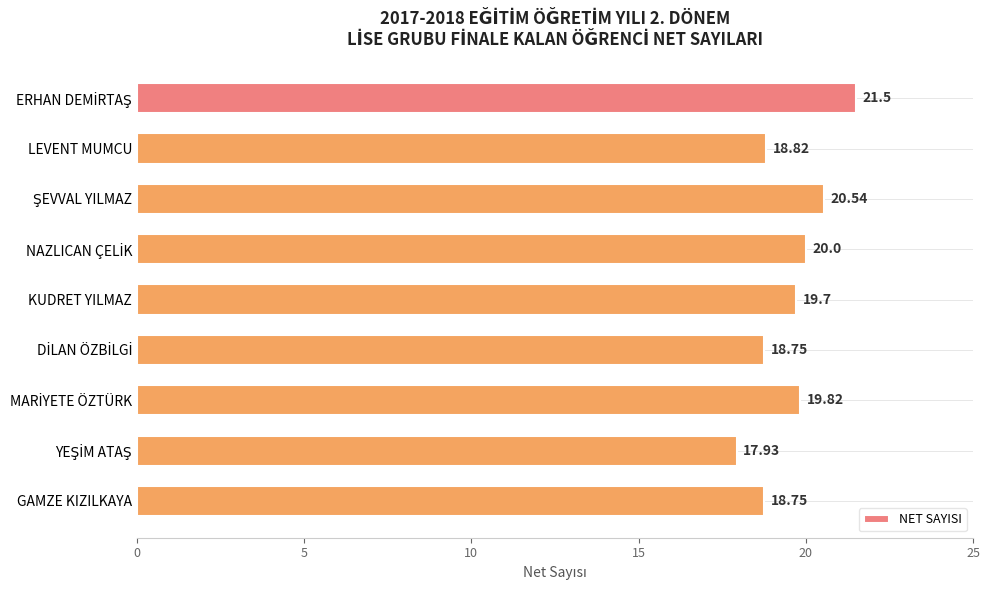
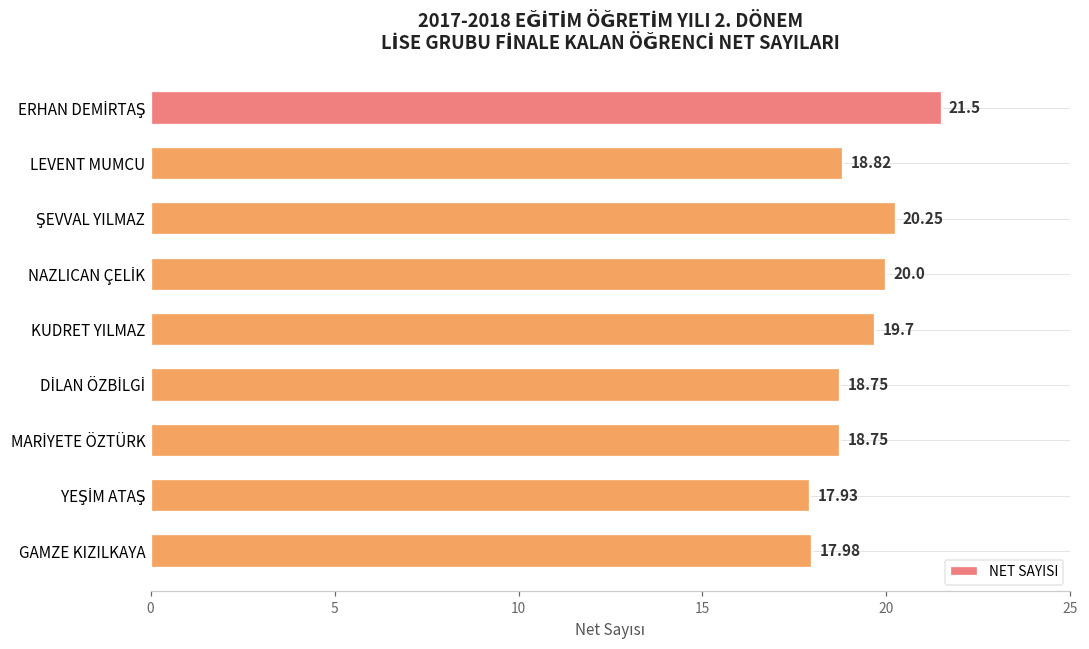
NET SAYISI, ŞEVVAL YILMAZ: 20.54 -> 20.25
NET SAYISI, MARİYETE ÖZTÜRK: 19.82 -> 18.75
NET SAYISI, GAMZE KIZILKAYA: 18.75 -> 17.98
